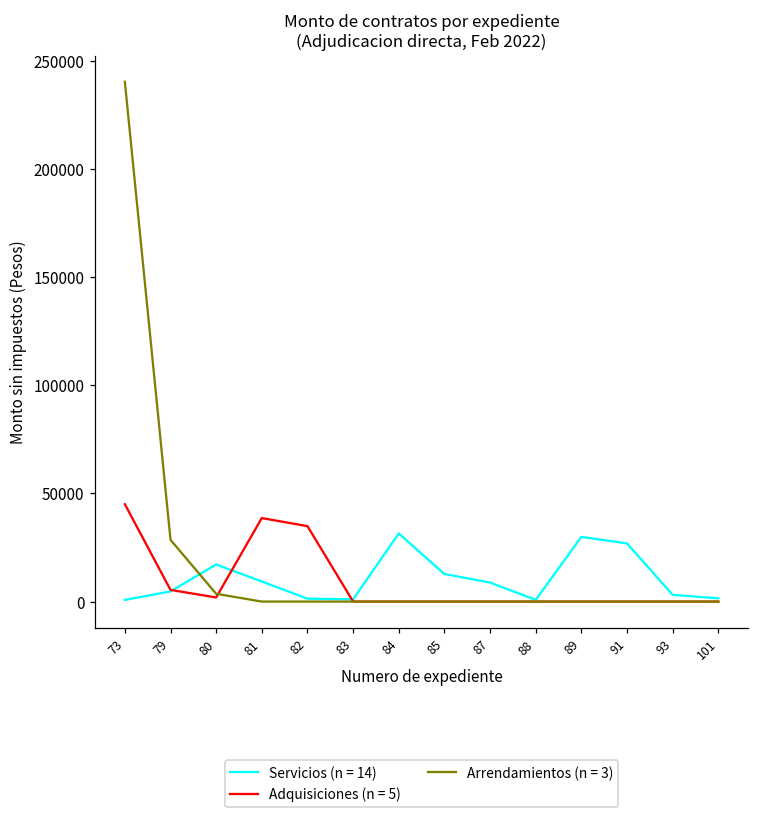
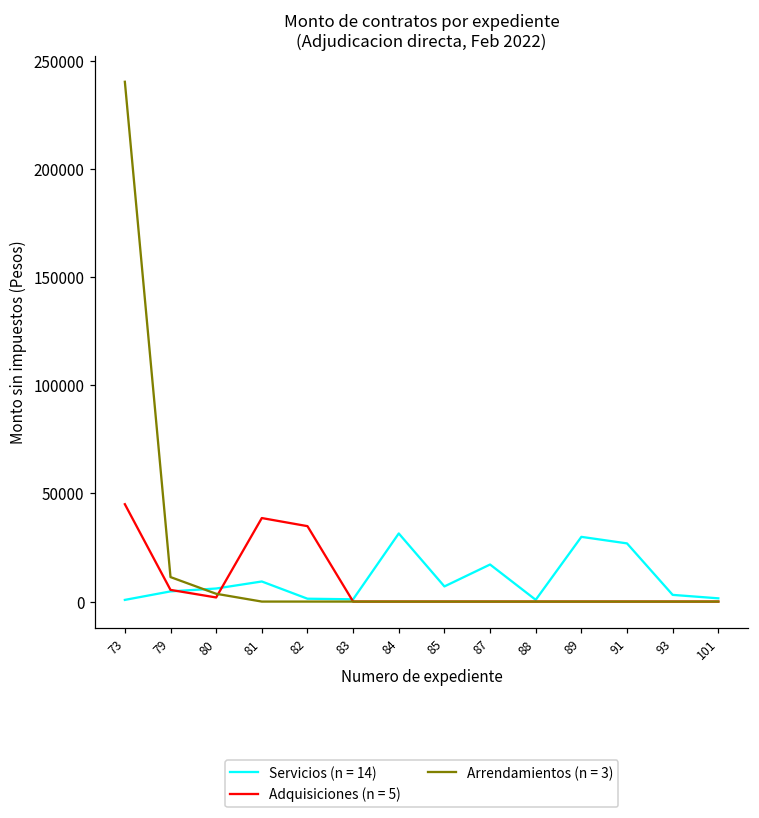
Arrendamientos (n = 3), 79: 29000 -> 11000
Servicios (n = 14), 80: 17000 -> 6000
Servicios (n = 14), 85: 13000 -> 7000
Servicios (n = 14), 87: 9000 -> 17000
